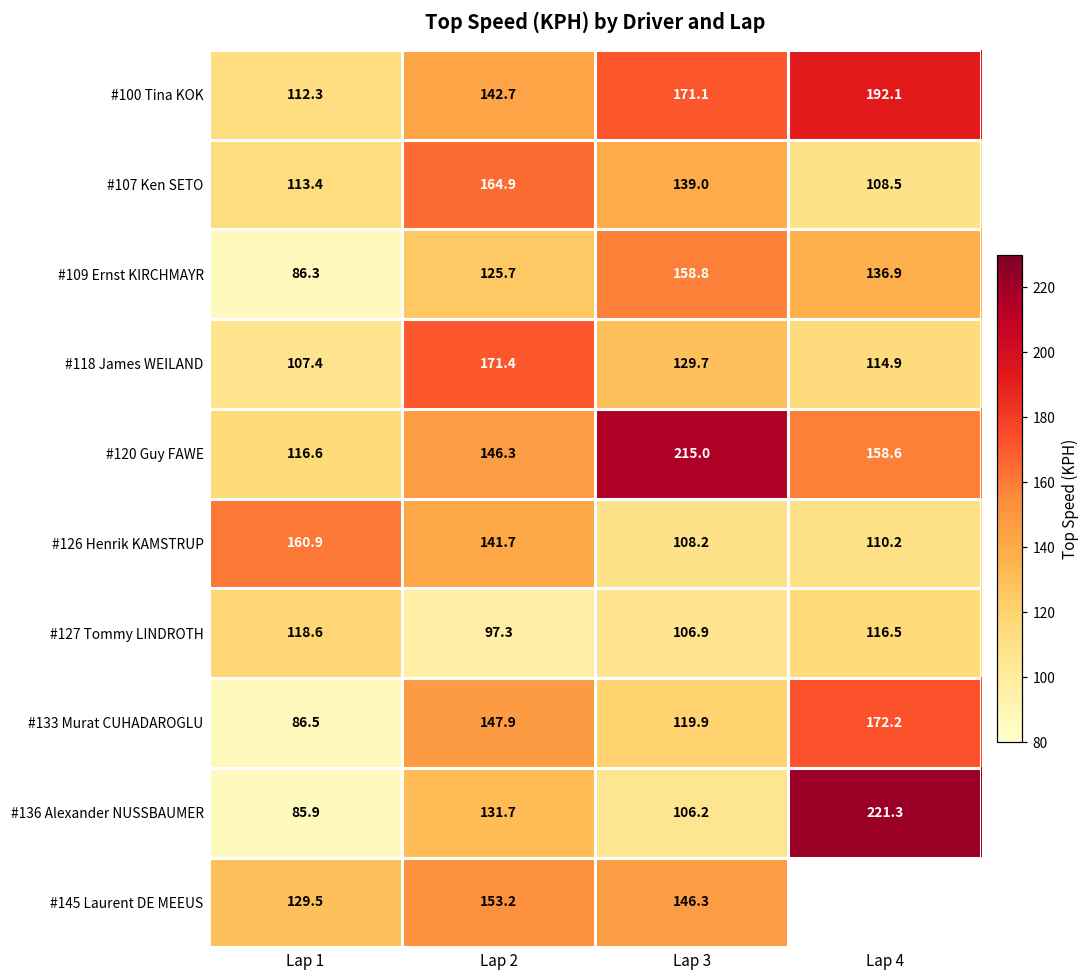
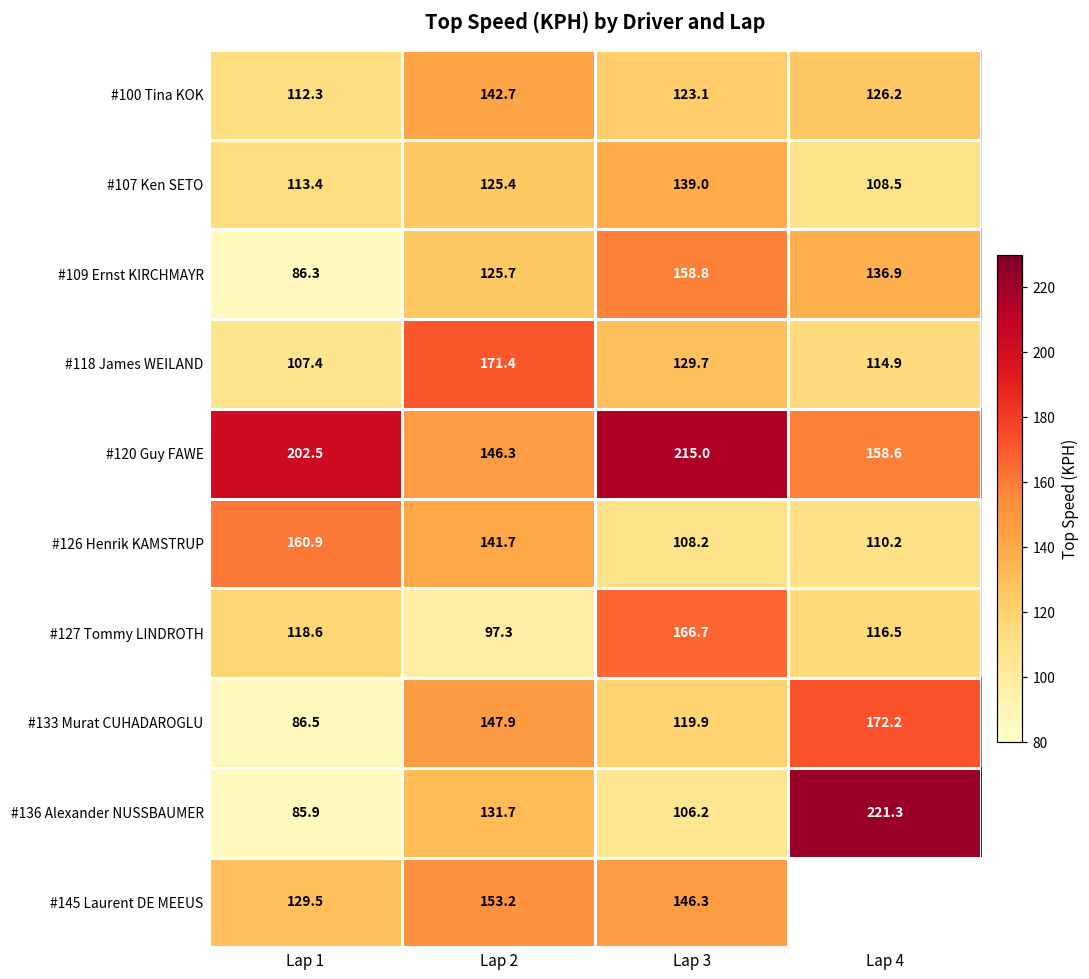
#100 Tina KOK, Lap 3: 171.1 -> 123.1
#100 Tina KOK, Lap 4: 192.1 -> 126.2
#107 Ken SETO, Lap 2: 164.9 -> 125.4
#120 Guy FAWE, Lap 1: 116.6 -> 202.5
#127 Tommy LINDROTH, Lap 3: 106.9 -> 166.7
